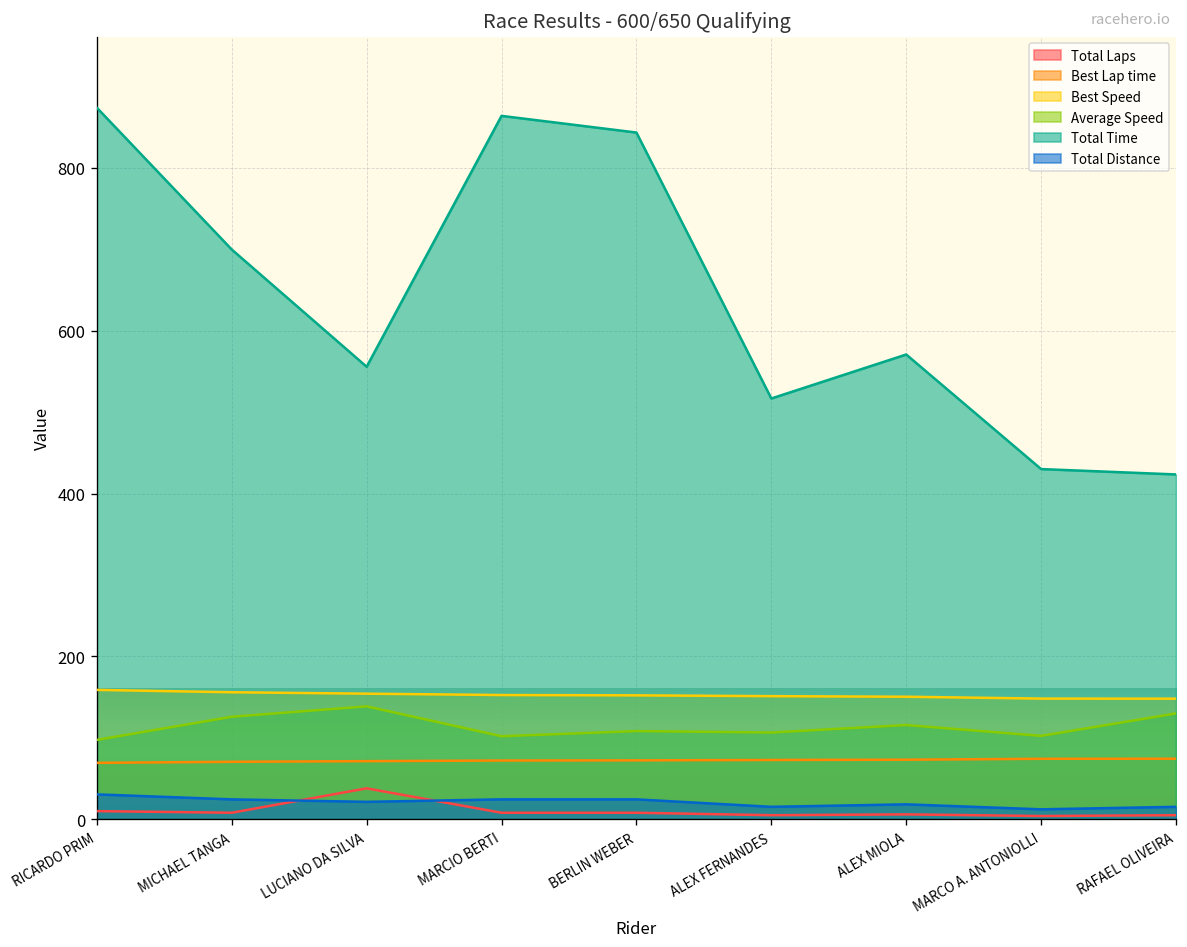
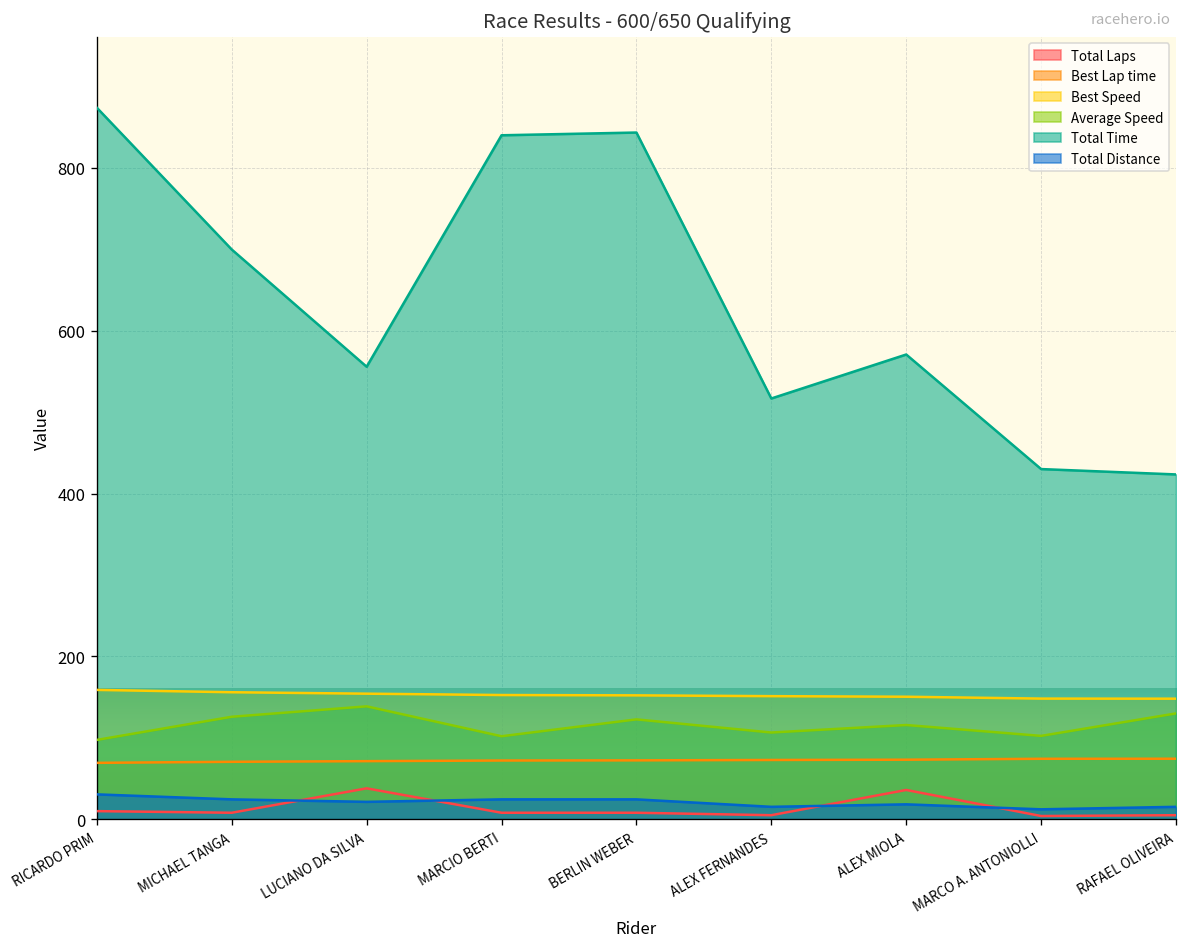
Total Time, MARCIO BERTI: 860 -> 840
Average Speed, BERLIN WEBER: 110 -> 120
Total Laps, ALEX MIOLA: 10 -> 40
